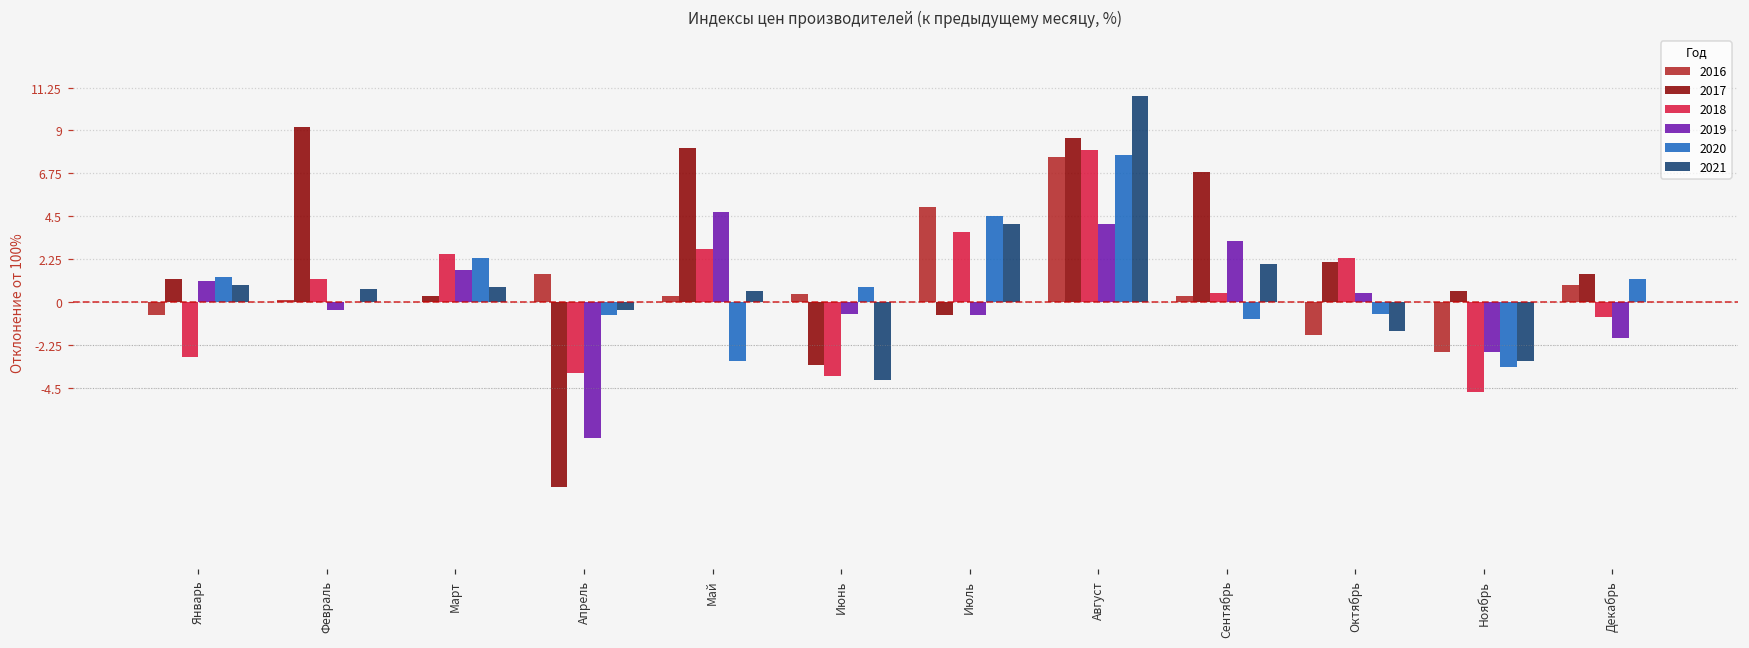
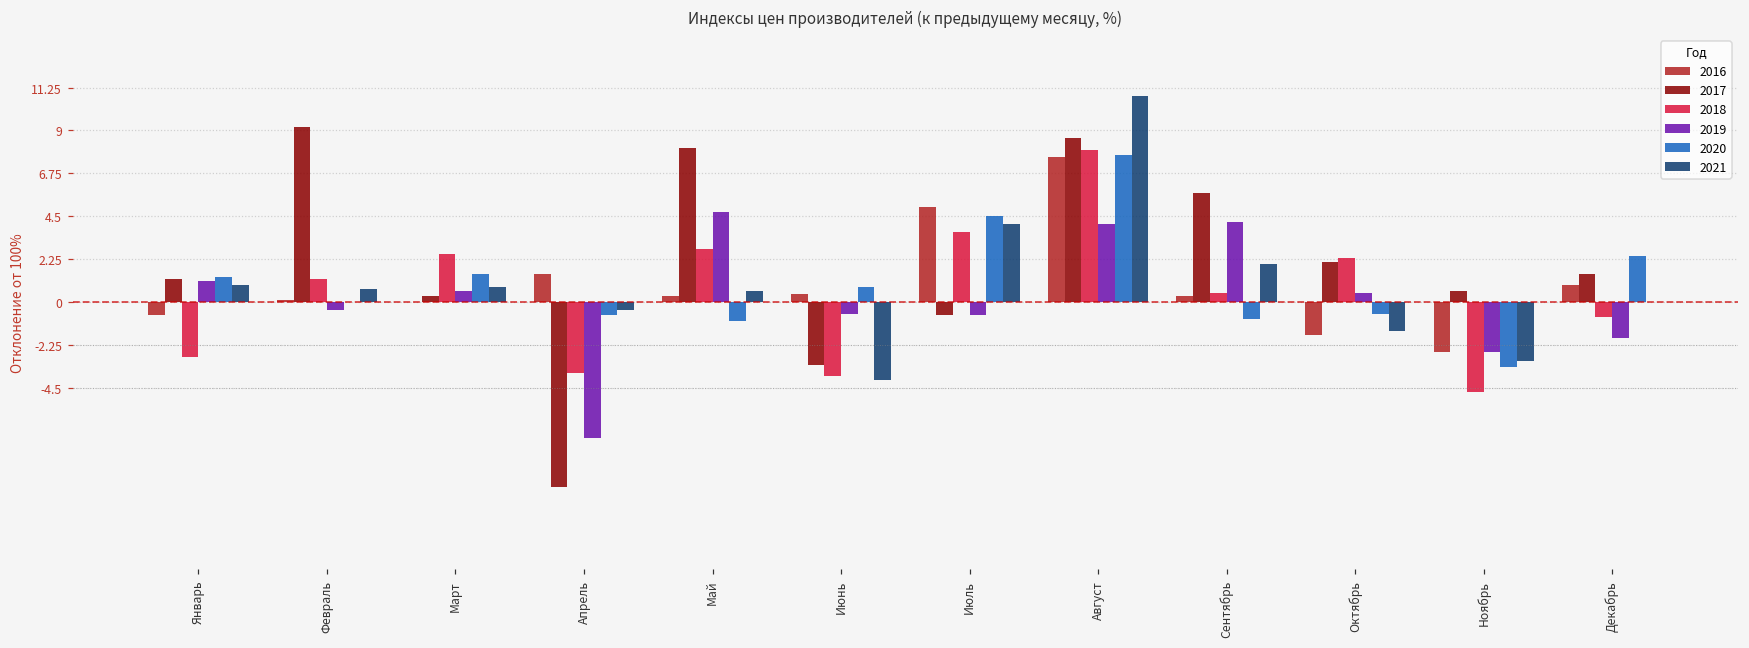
2019, Март: 1.7 -> 0.6
2020, Март: 2.3 -> 1.5
2020, Май: -3.1 -> -1.0
2017, Сентябрь: 6.8 -> 5.7
2019, Сентябрь: 3.2 -> 4.2
2020, Декабрь: 1.2 -> 2.4
